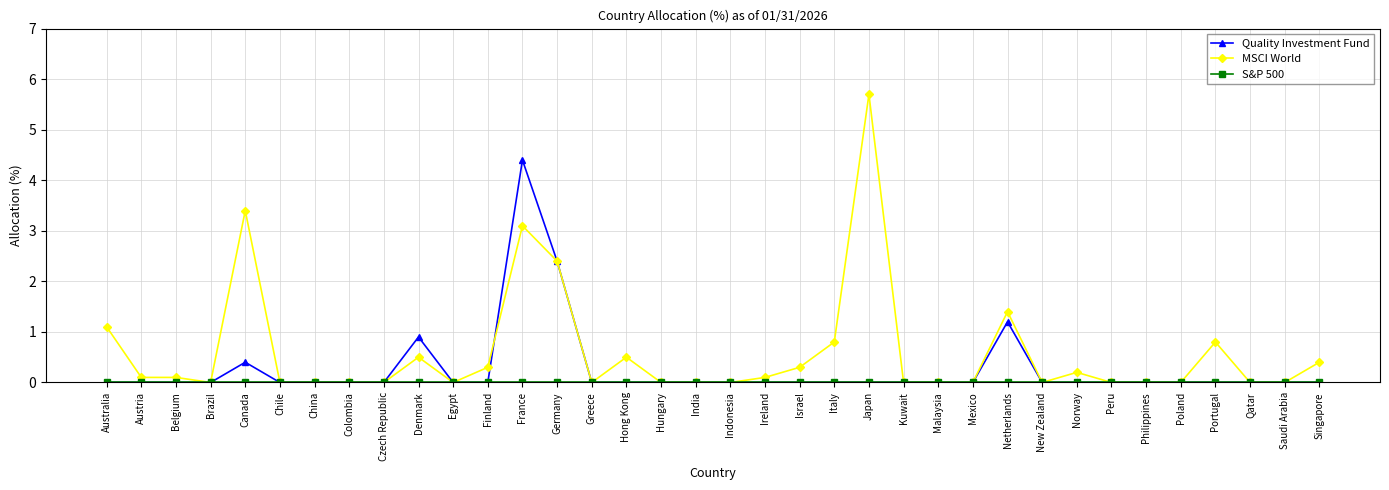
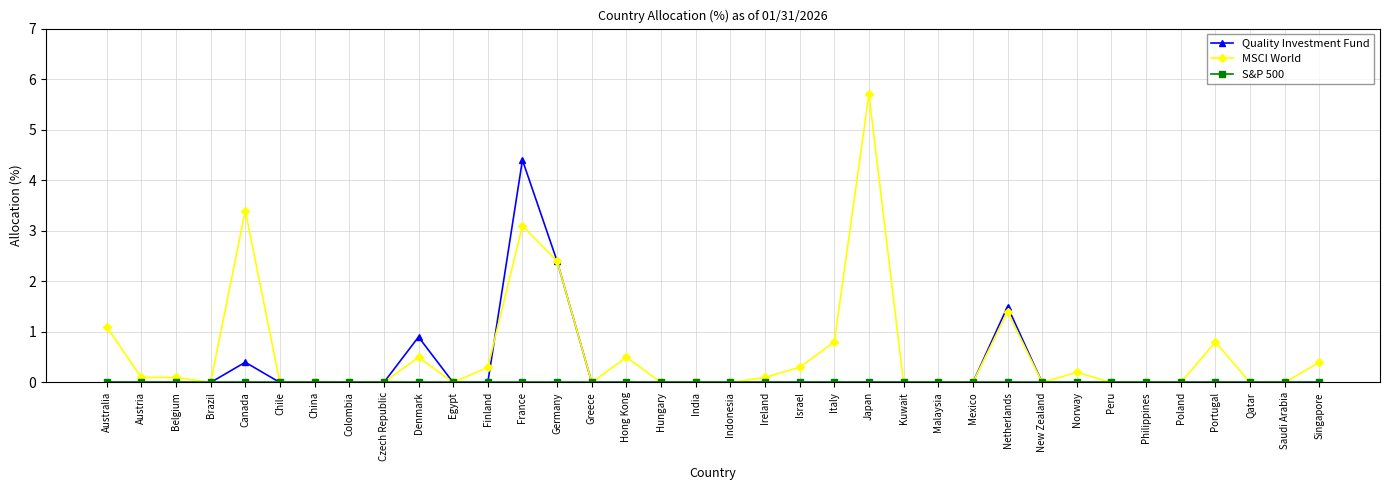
Quality Investment Fund, Netherlands: 1.2 -> 1.5
